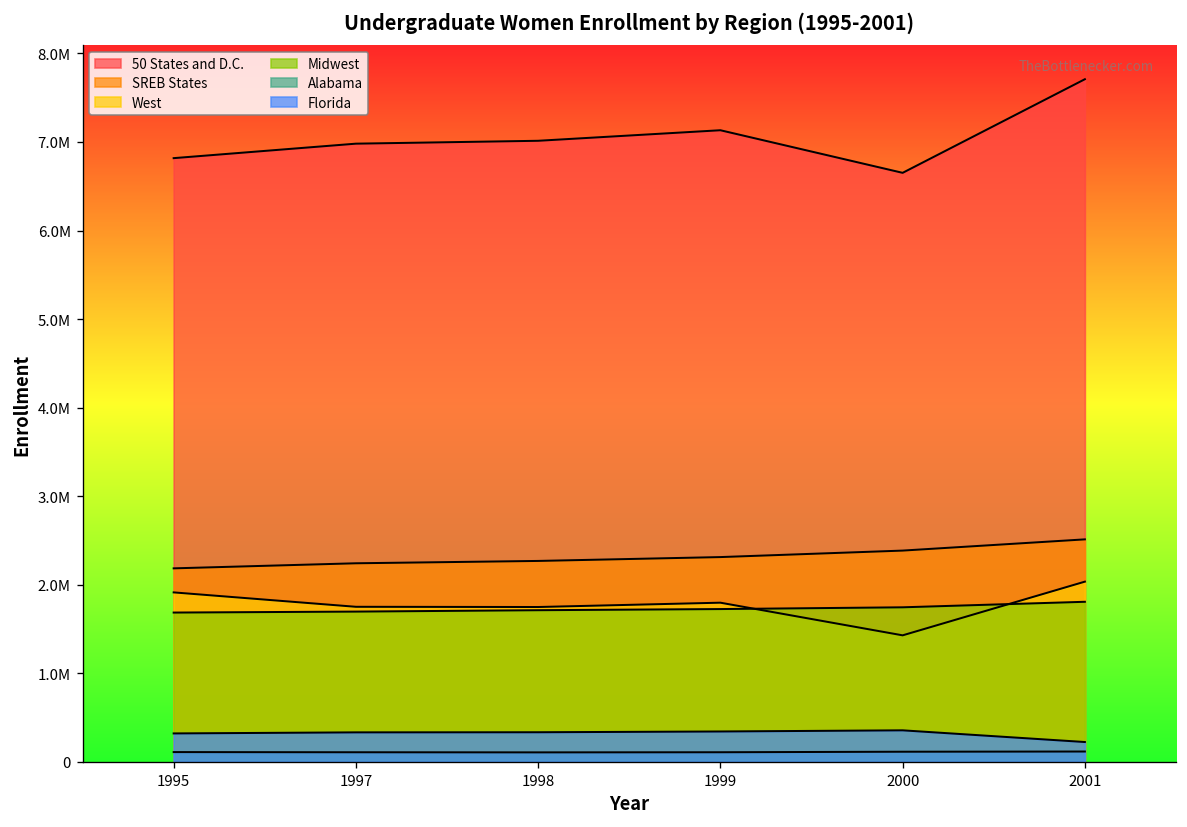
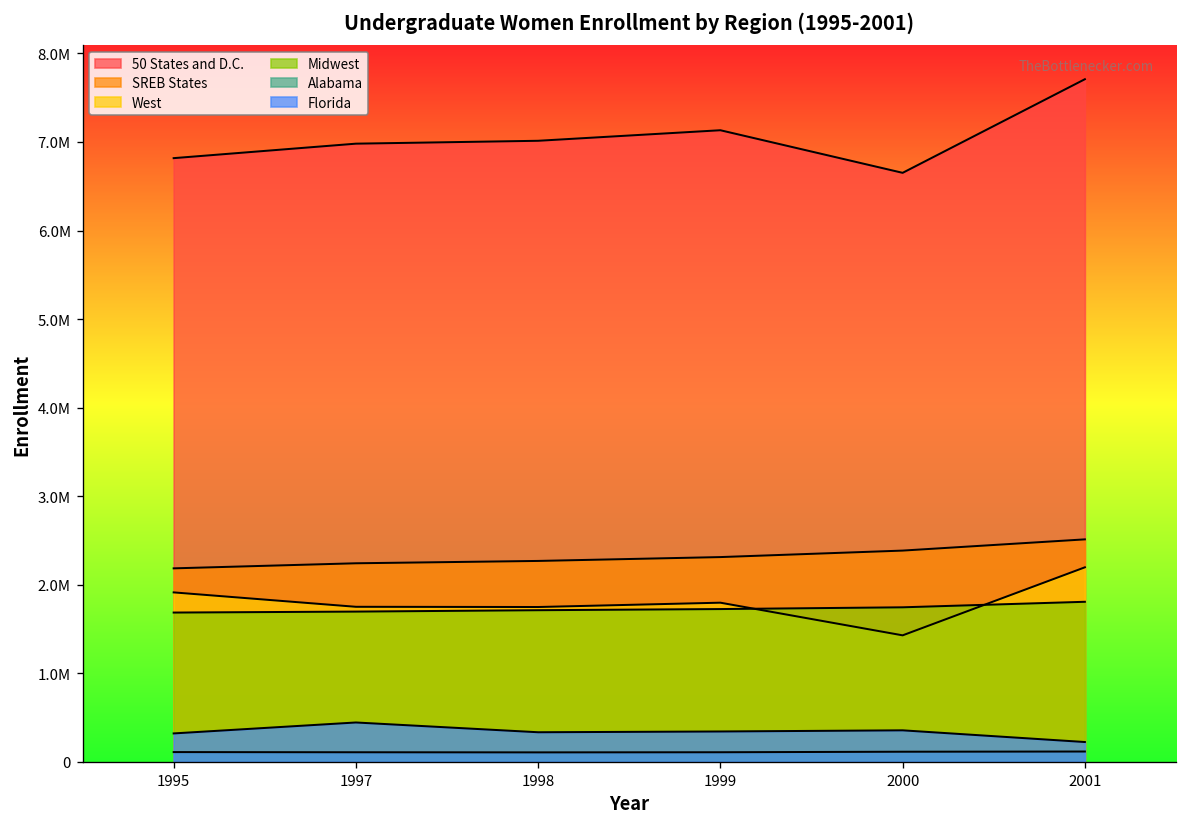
Florida, 1997: 300000 -> 400000
West, 2001: 2000000 -> 2200000
